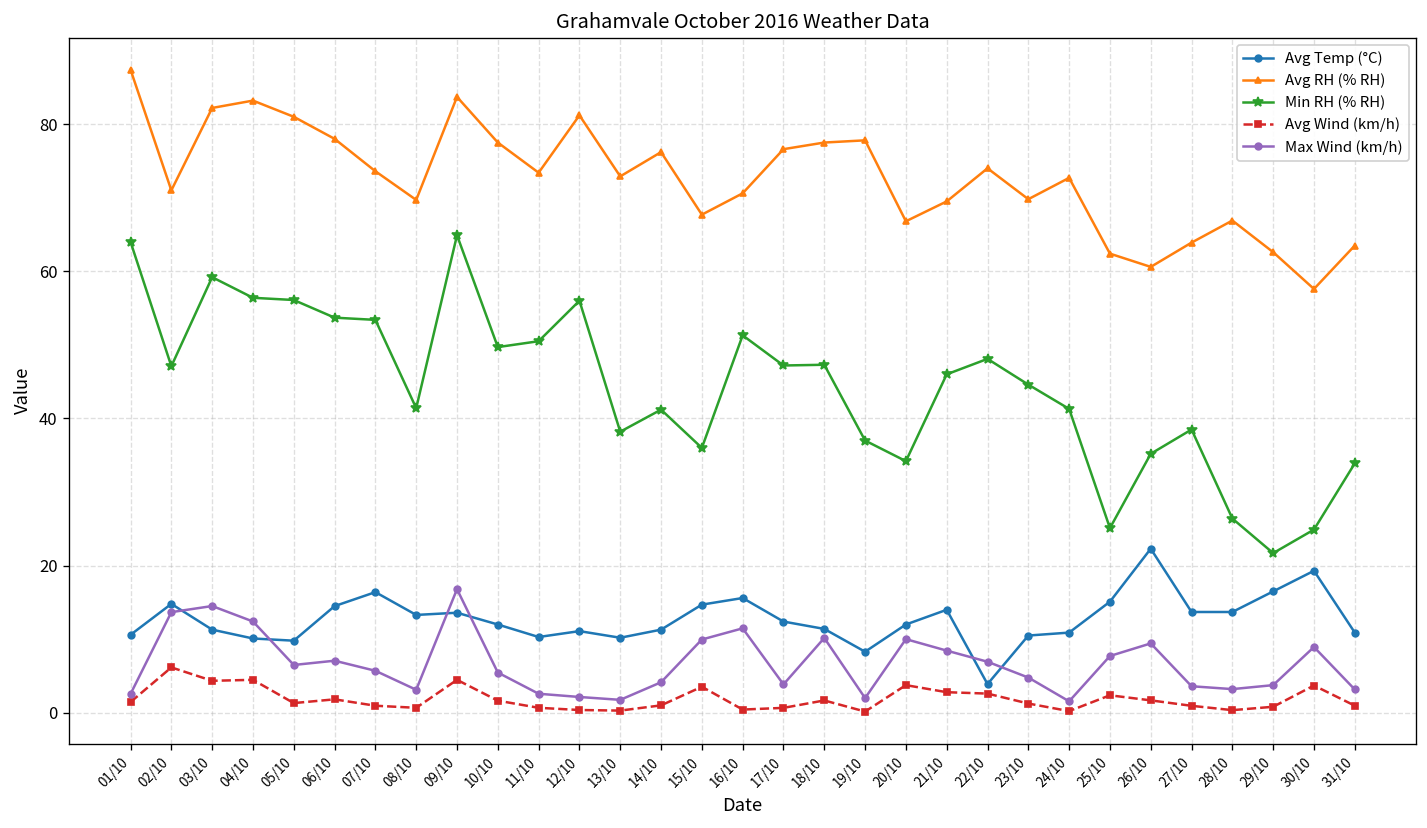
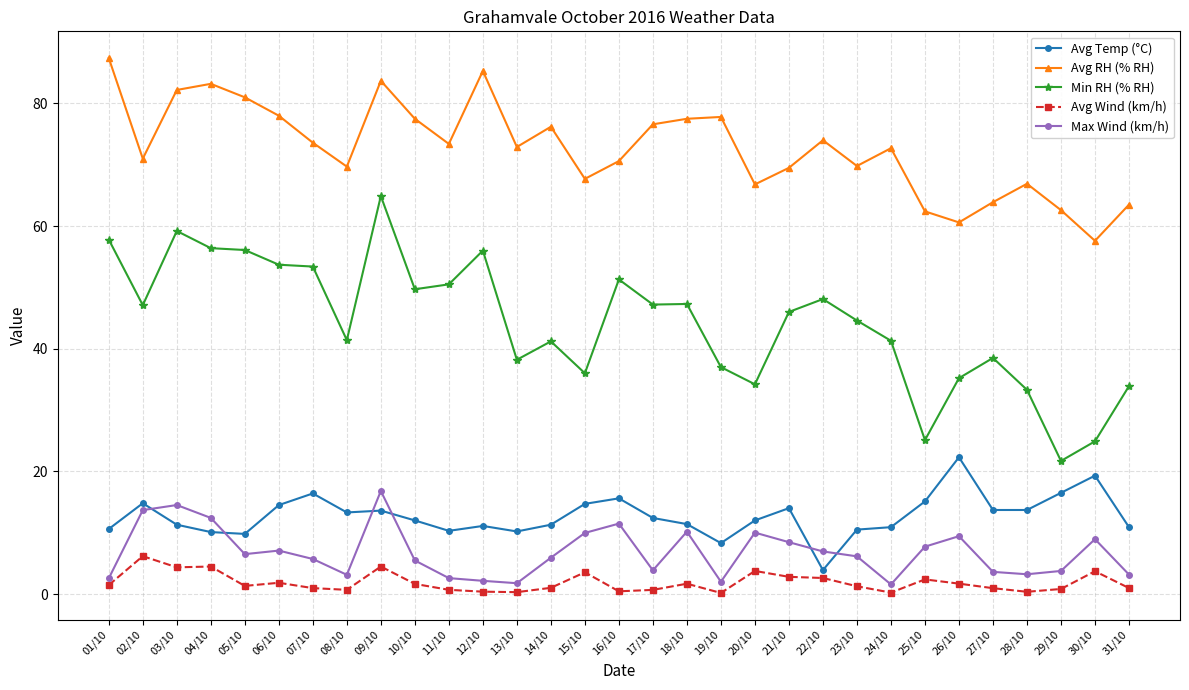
Min RH (% RH), 01/10: 64 -> 58
Avg RH (% RH), 12/10: 81 -> 85
Max Wind (km/h), 14/10: 4 -> 6
Max Wind (km/h), 23/10: 5 -> 6
Min RH (% RH), 28/10: 26 -> 33
